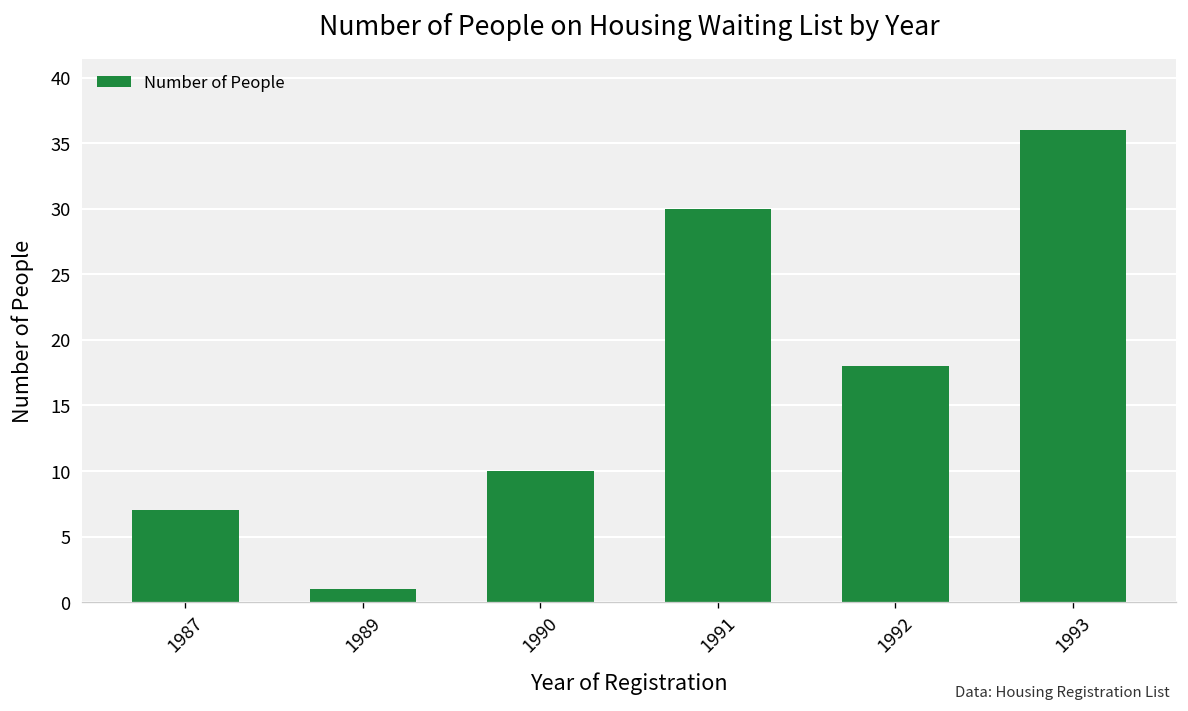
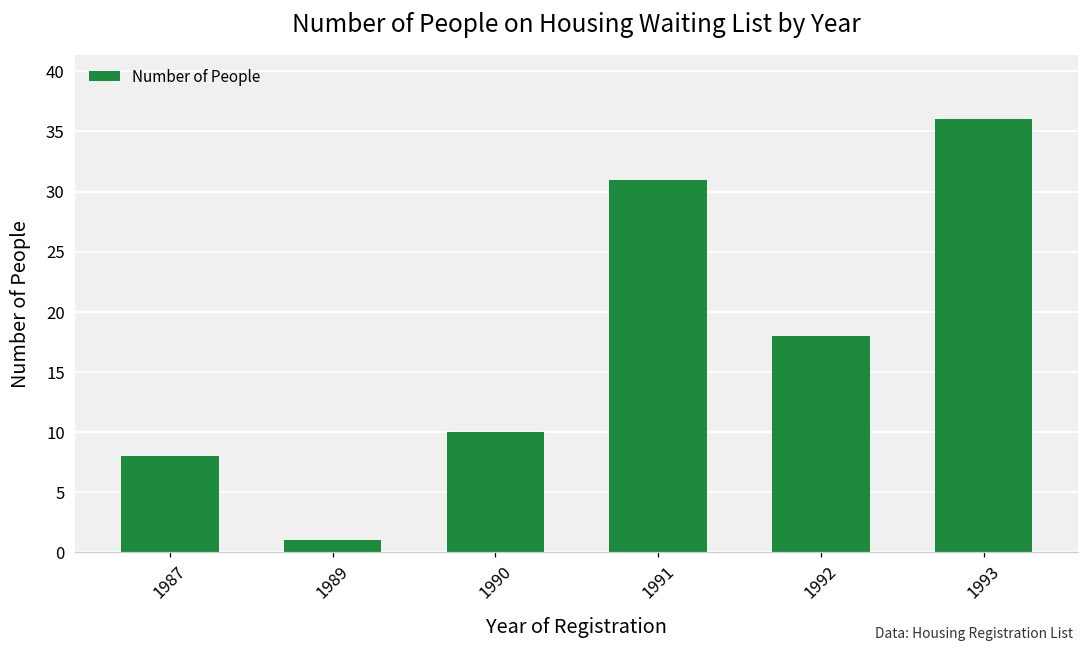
1987: 7 -> 8
1991: 30 -> 31
